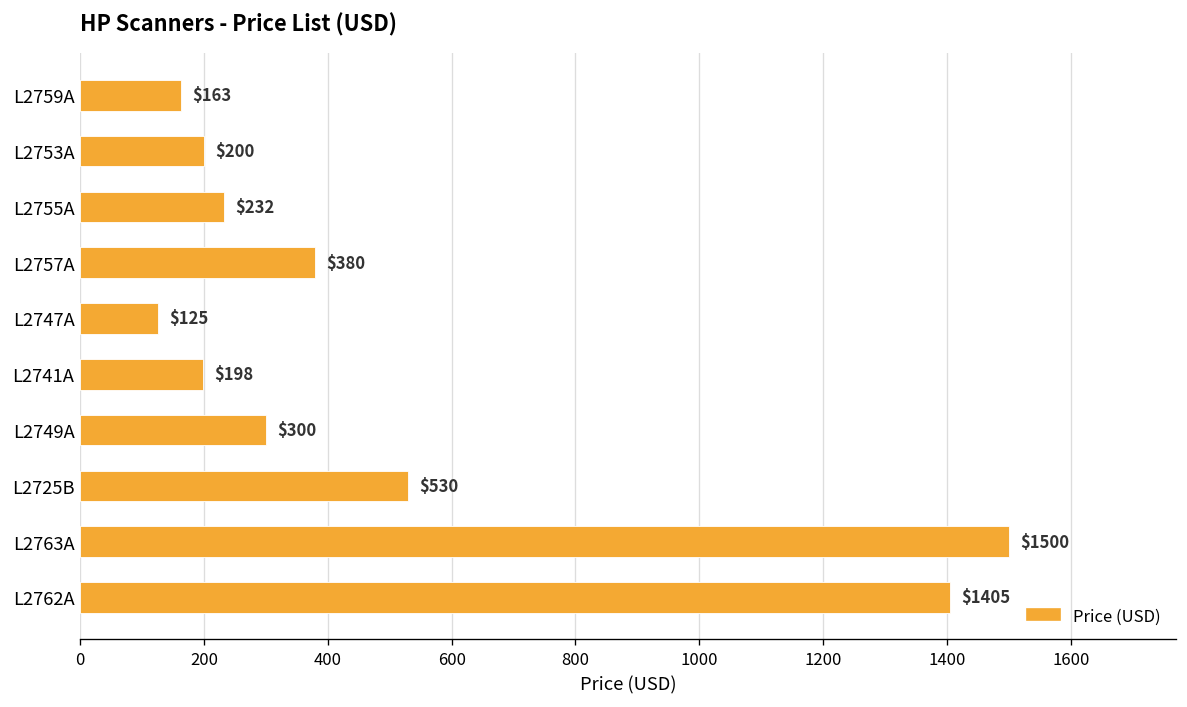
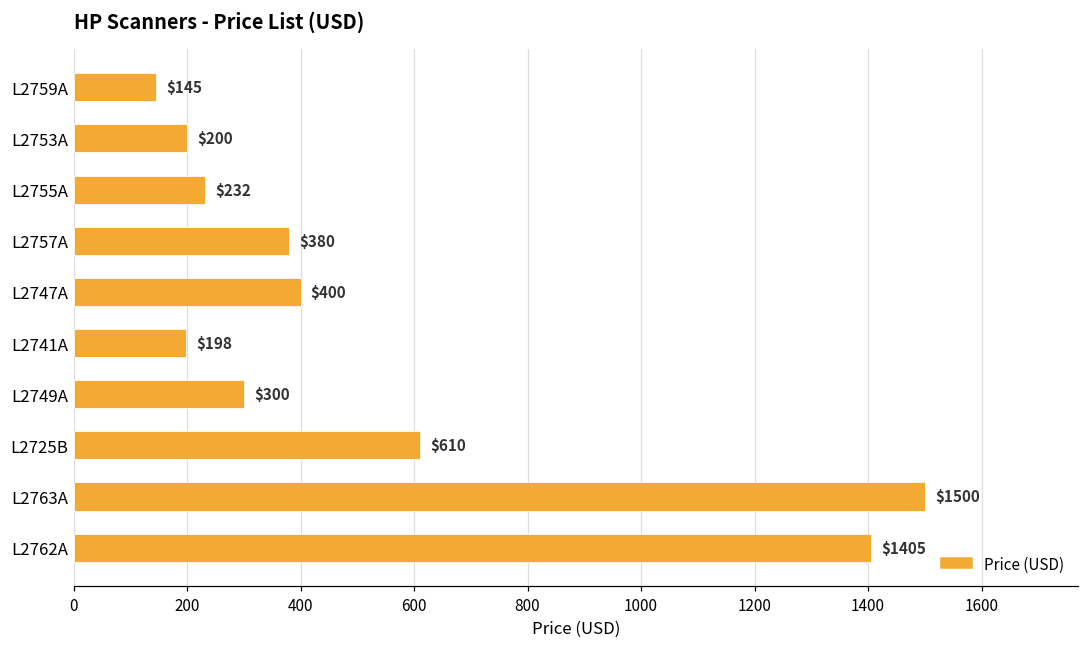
L2759A: $163 -> $145
L2747A: $125 -> $400
L2725B: $530 -> $610
